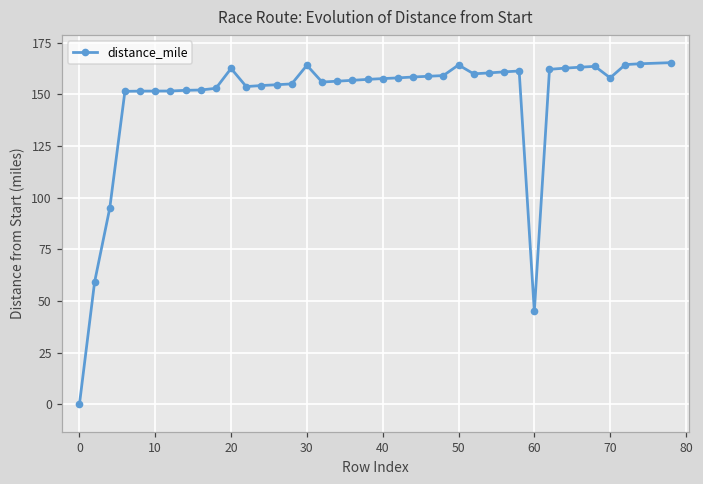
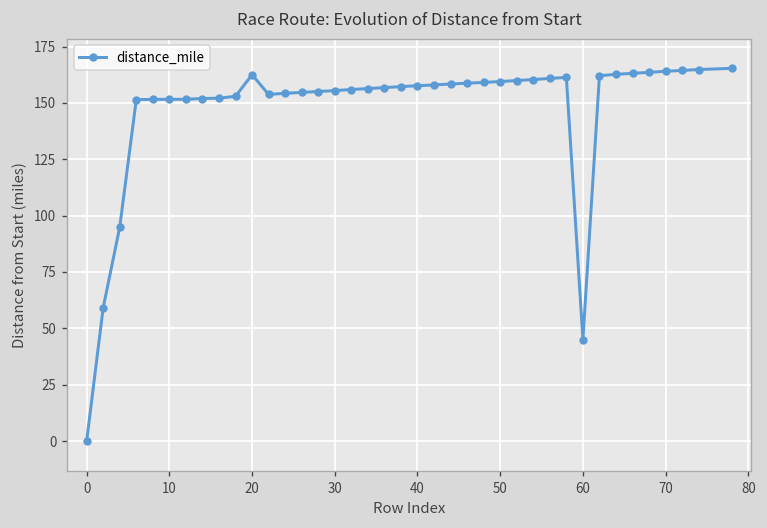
30: 164 -> 155
50: 164 -> 159
70: 158 -> 164
